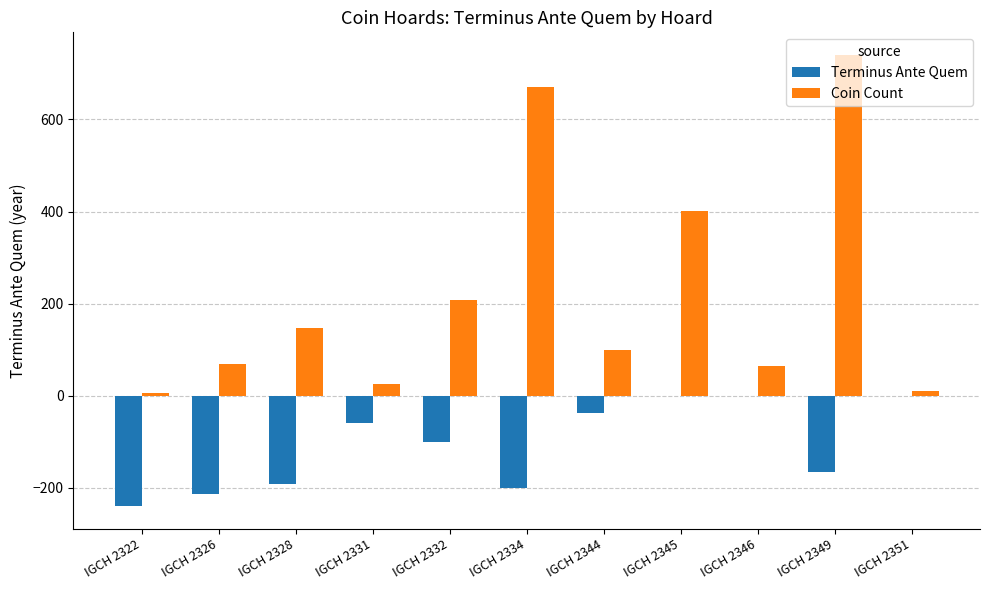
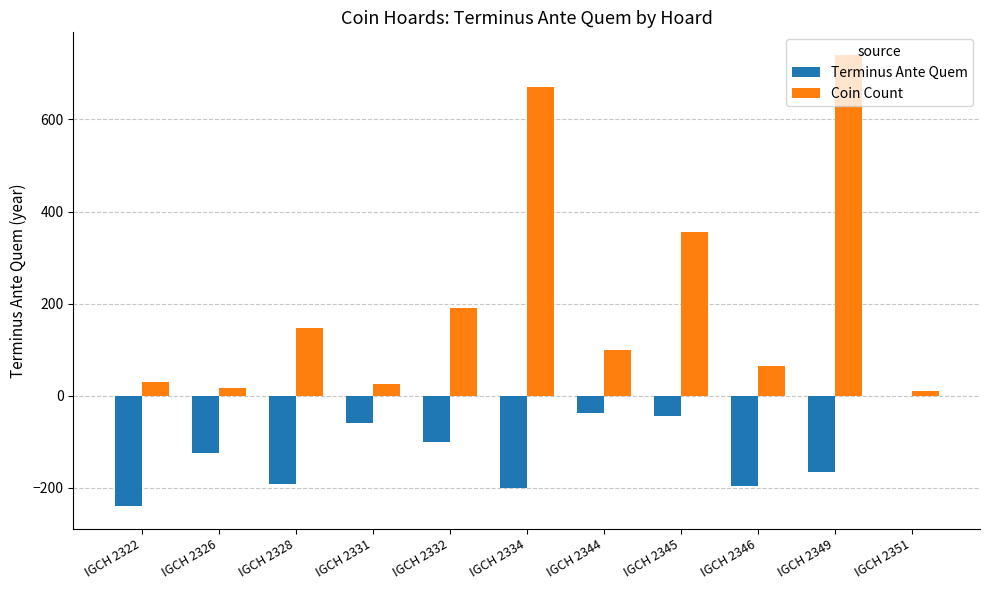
Coin Count, IGCH 2322: 10 -> 30
Terminus Ante Quem, IGCH 2326: -210 -> -120
Coin Count, IGCH 2326: 70 -> 20
Coin Count, IGCH 2332: 210 -> 190
Terminus Ante Quem, IGCH 2345: 0 -> -40
Coin Count, IGCH 2345: 400 -> 360
Terminus Ante Quem, IGCH 2346: 0 -> -200
